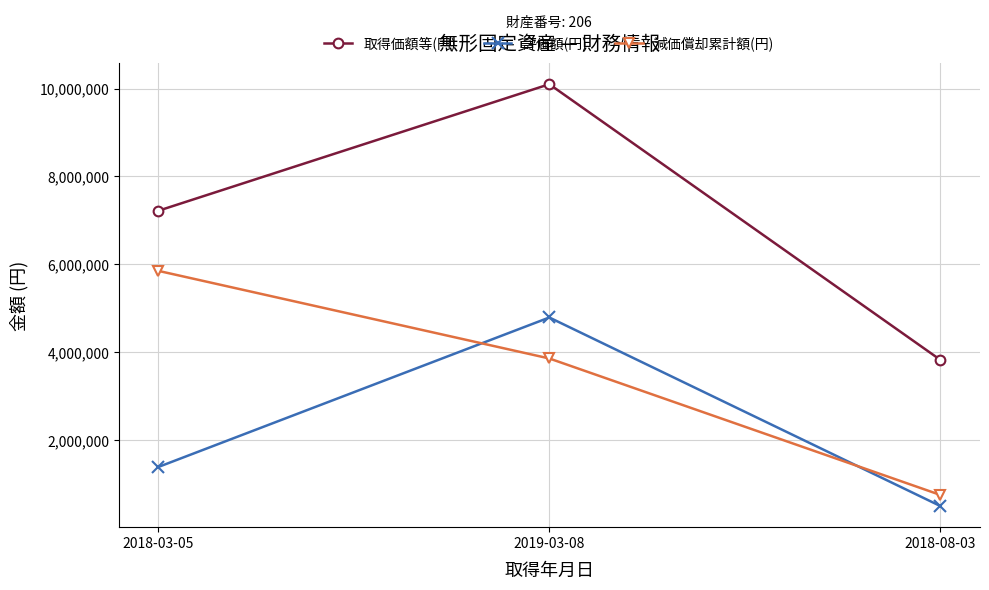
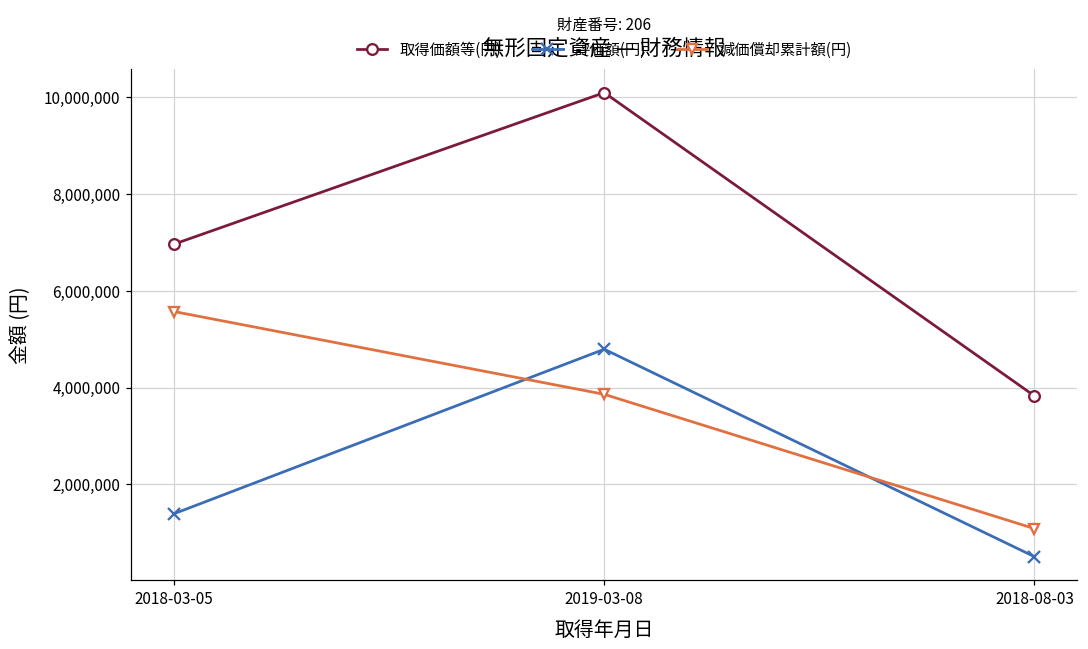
取得価額等(円), 2018-03-05: 7,200,000 -> 7,000,000
減価償却累計額(円), 2018-03-05: 5,900,000 -> 5,600,000
減価償却累計額(円), 2018-08-03: 800,000 -> 1,100,000
